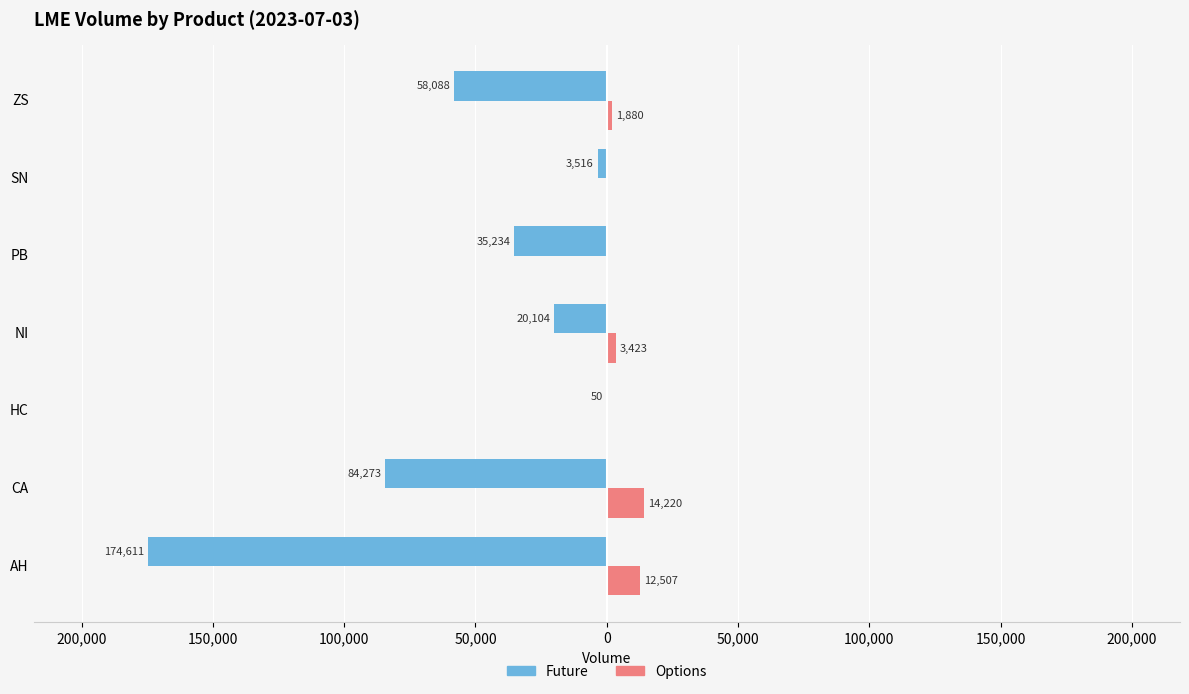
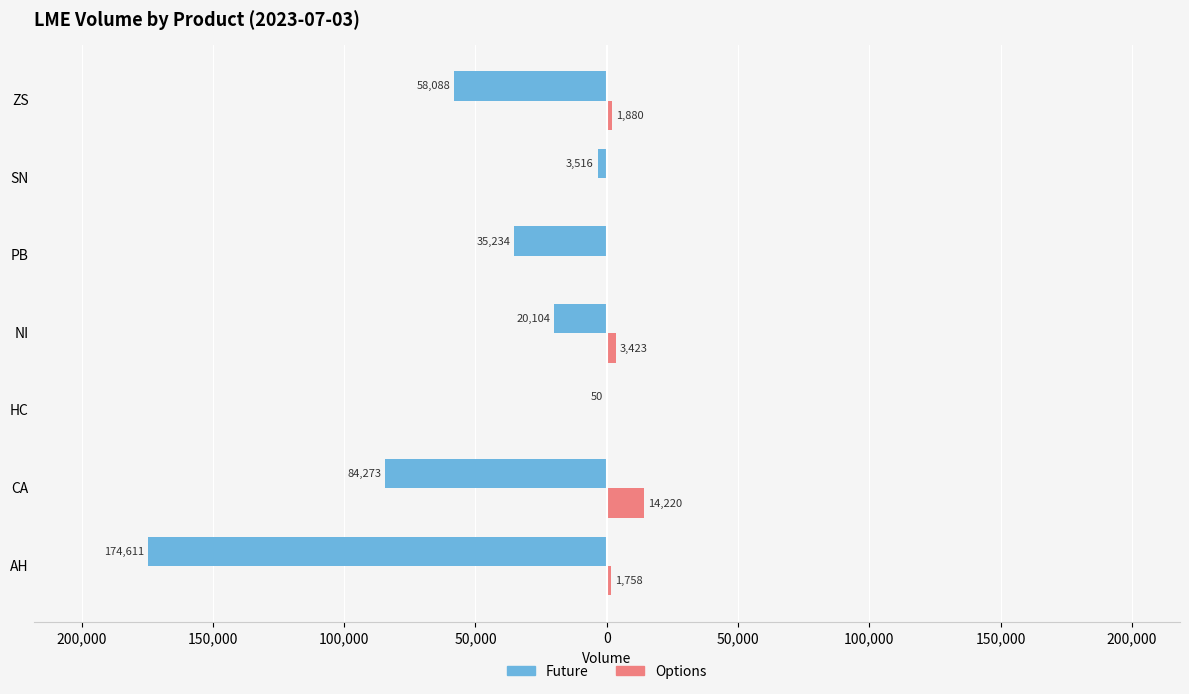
Options, AH: 12,507 -> 1,758
